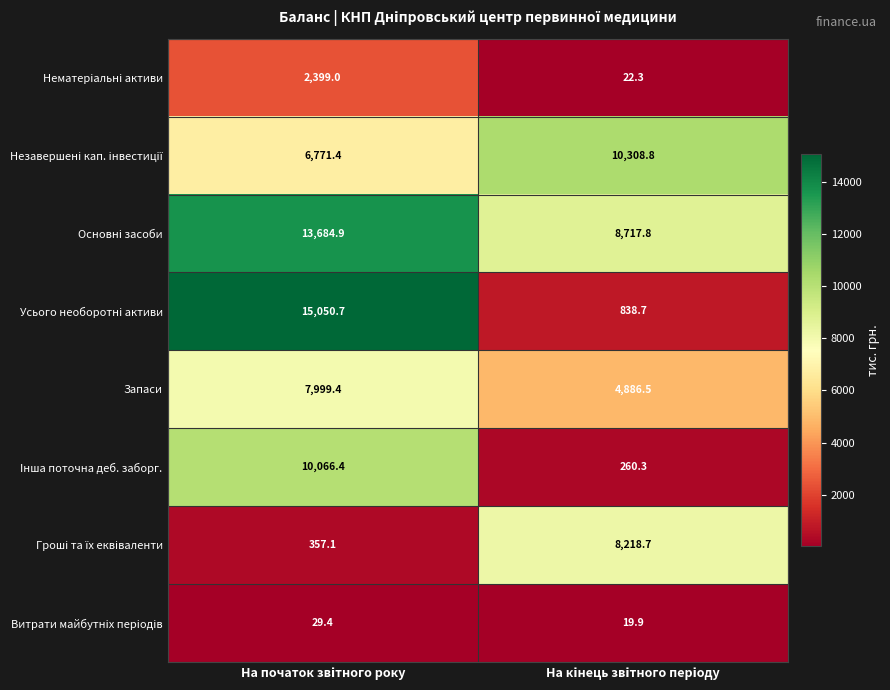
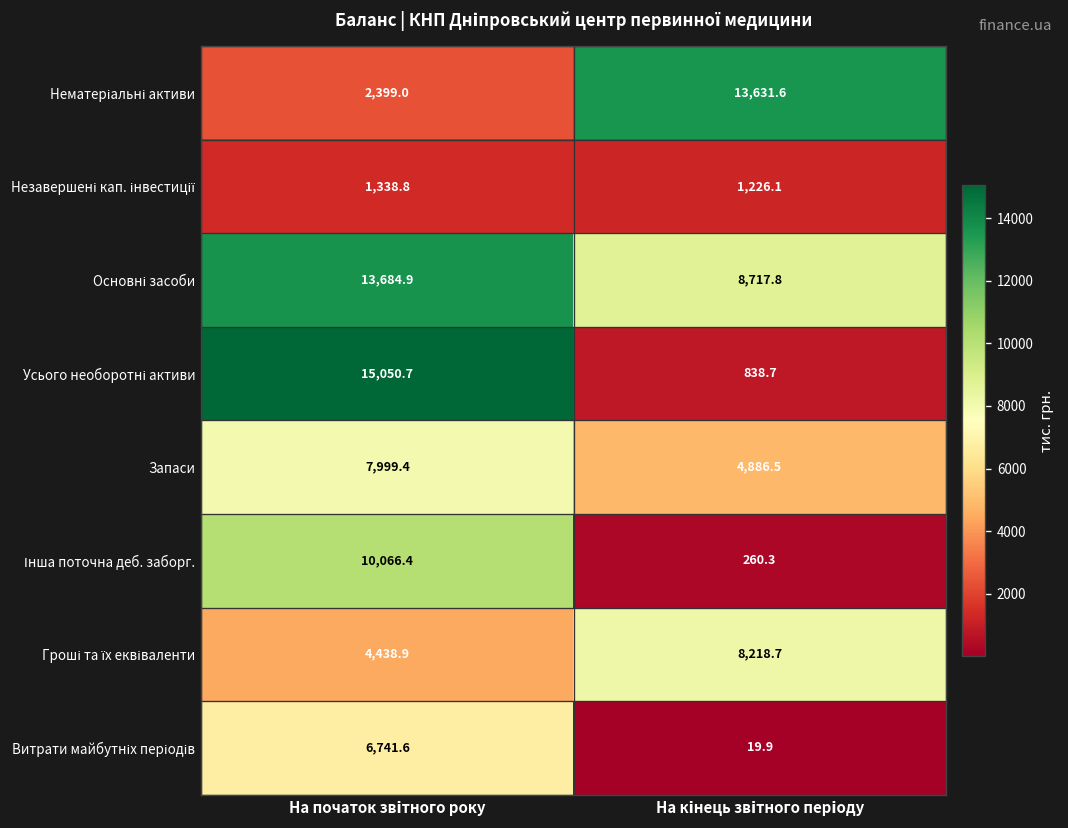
Нематеріальні активи, На кінець звітного періоду: 22.3 -> 13,631.6
Незавершені кап. інвестиції, На початок звітного року: 6,771.4 -> 1,338.8
Незавершені кап. інвестиції, На кінець звітного періоду: 10,308.8 -> 1,226.1
Гроші та їх еквіваленти, На початок звітного року: 357.1 -> 4,438.9
Витрати майбутніх періодів, На початок звітного року: 29.4 -> 6,741.6
